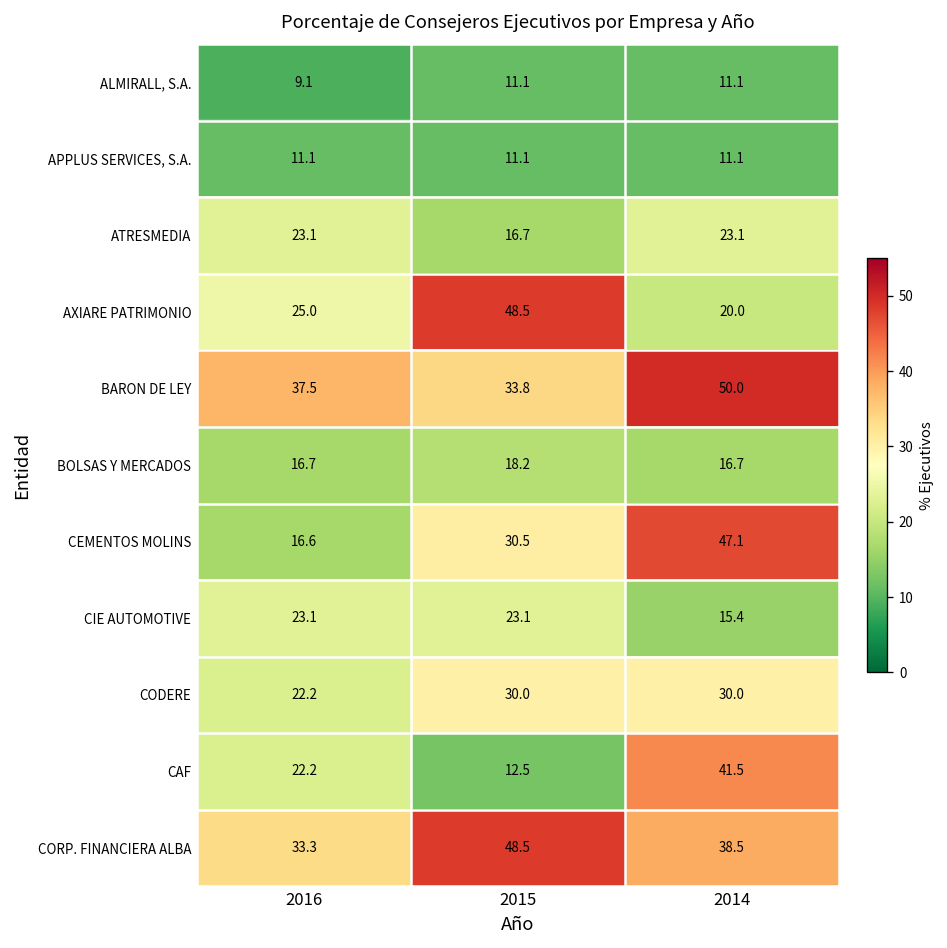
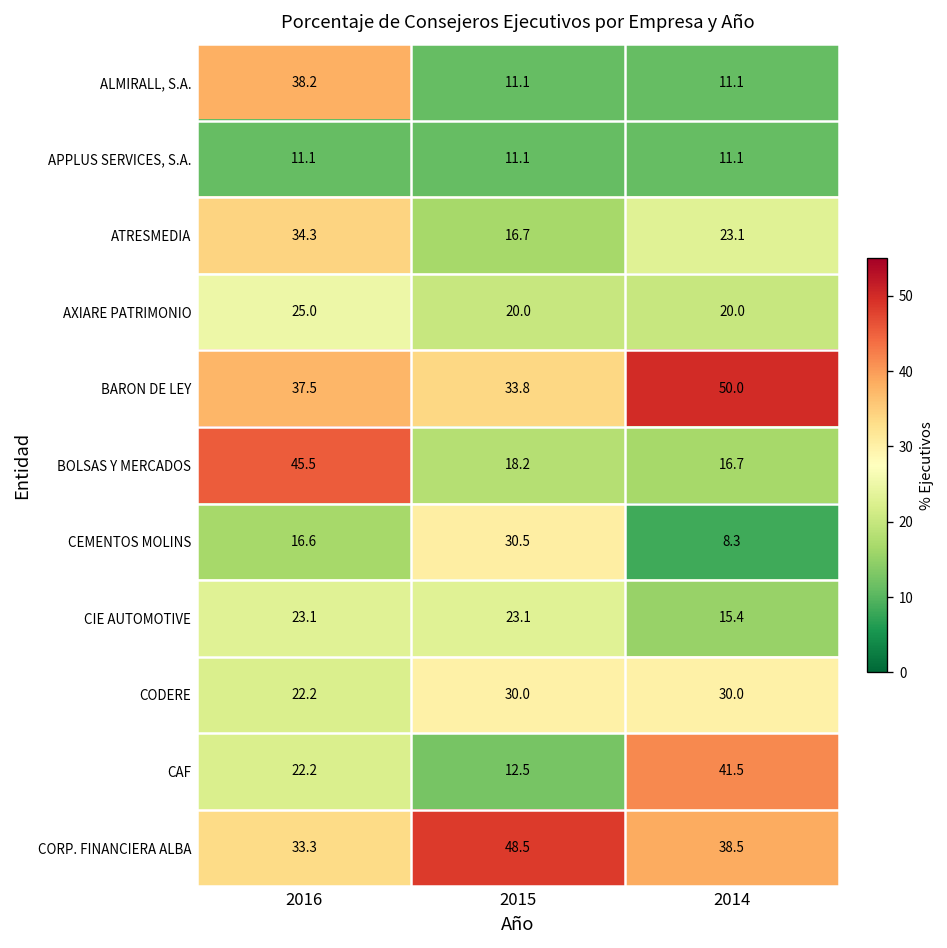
ALMIRALL, S.A., 2016: 9.1 -> 38.2
ATRESMEDIA, 2016: 23.1 -> 34.3
AXIARE PATRIMONIO, 2015: 48.5 -> 20.0
BOLSAS Y MERCADOS, 2016: 16.7 -> 45.5
CEMENTOS MOLINS, 2014: 47.1 -> 8.3
